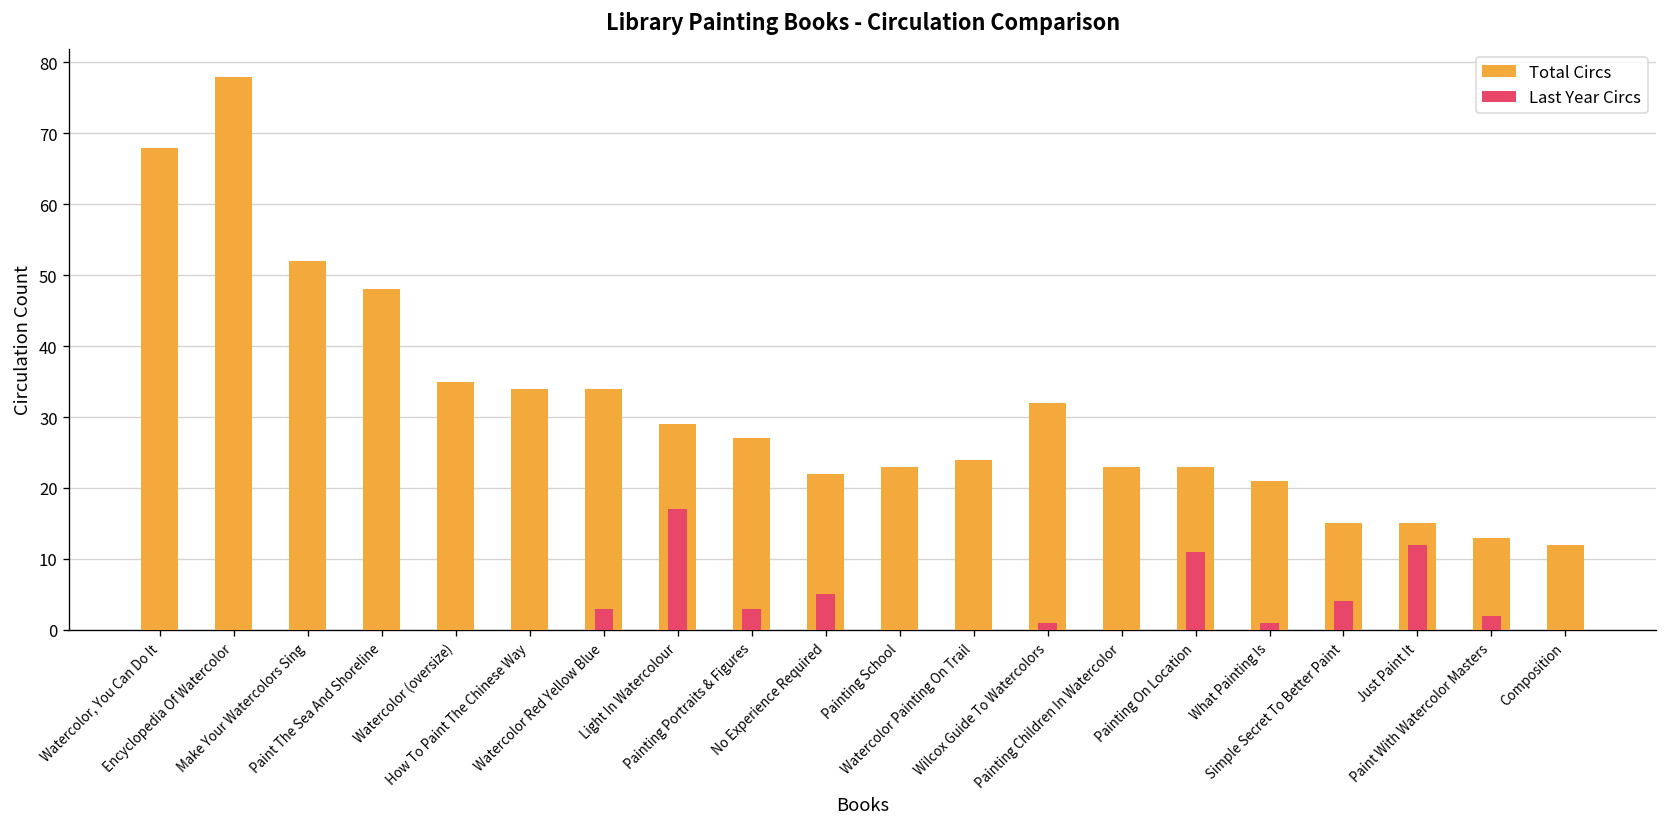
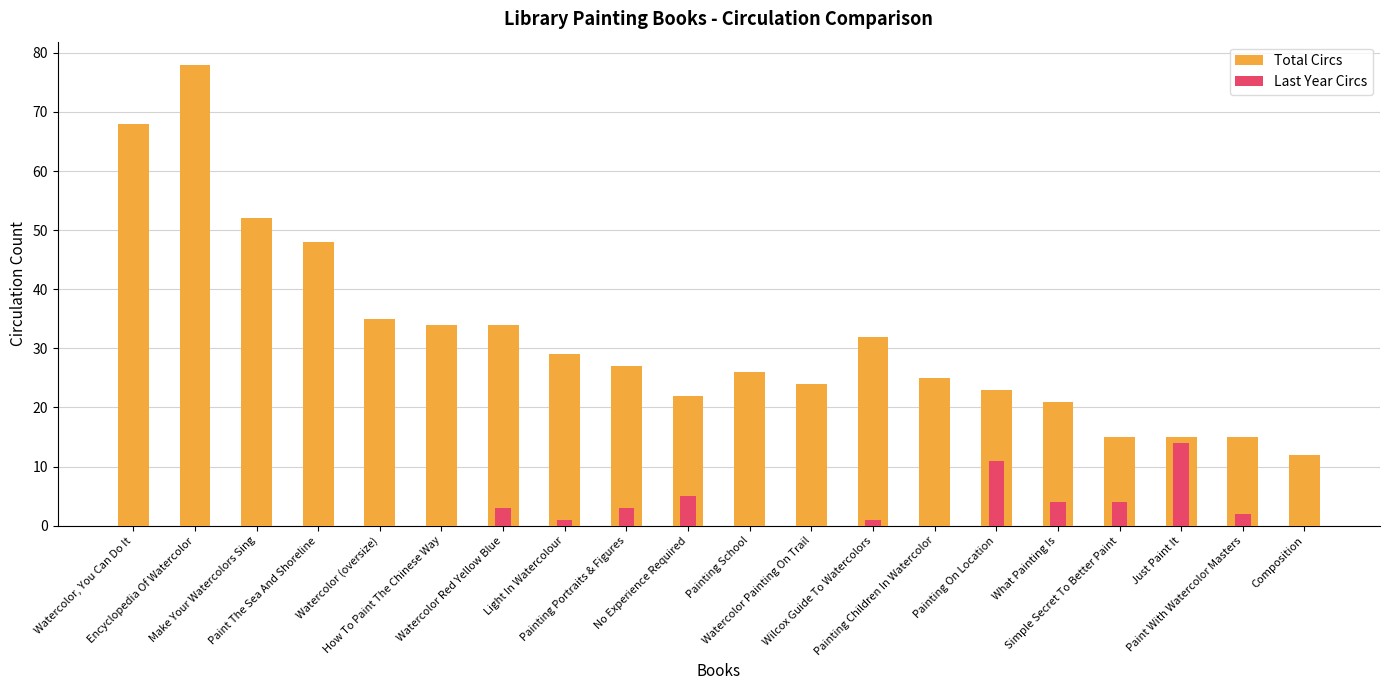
Last Year Circs, Light In Watercolour: 17 -> 1
Total Circs, Painting School: 23 -> 26
Total Circs, Painting Children In Watercolor: 23 -> 25
Last Year Circs, What Painting Is: 1 -> 4
Last Year Circs, Just Paint It: 12 -> 14
Total Circs, Paint With Watercolor Masters: 13 -> 15
